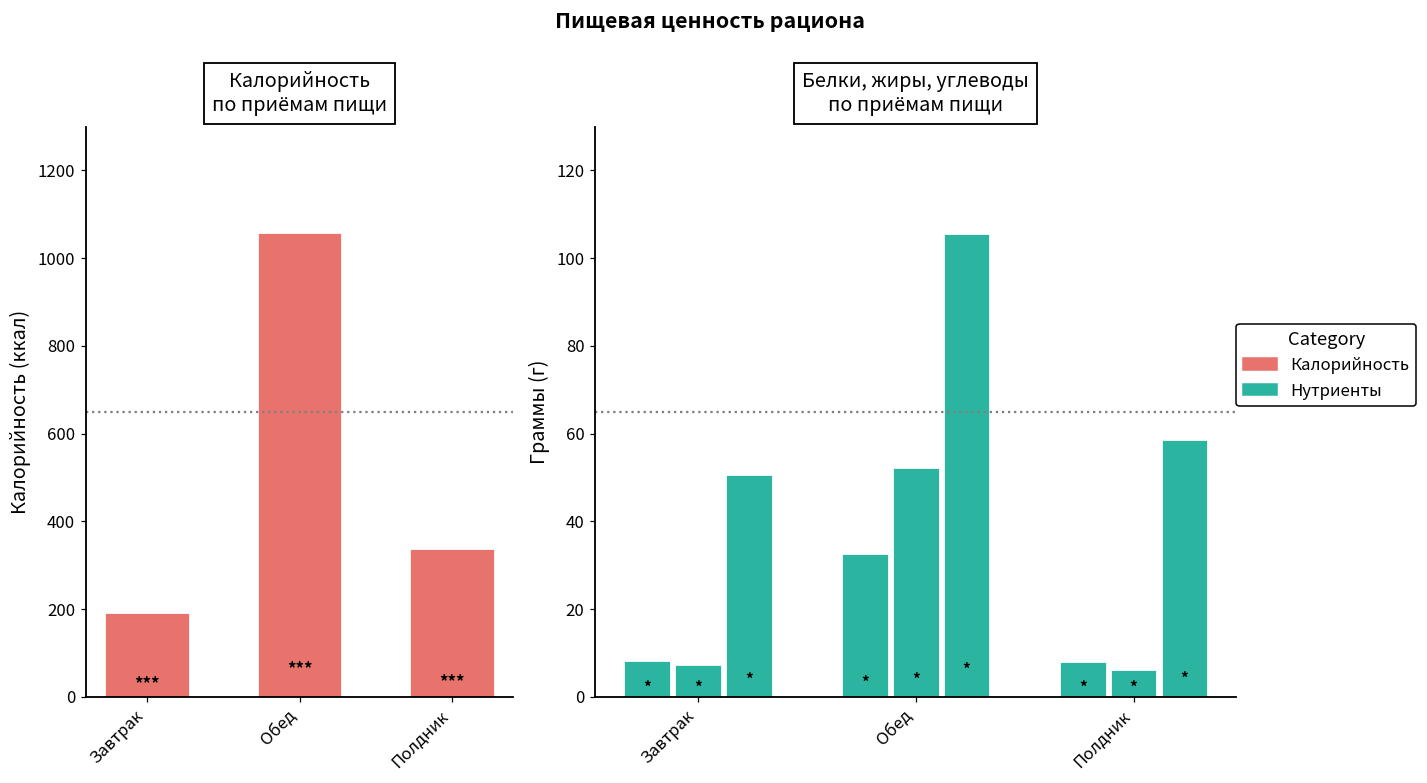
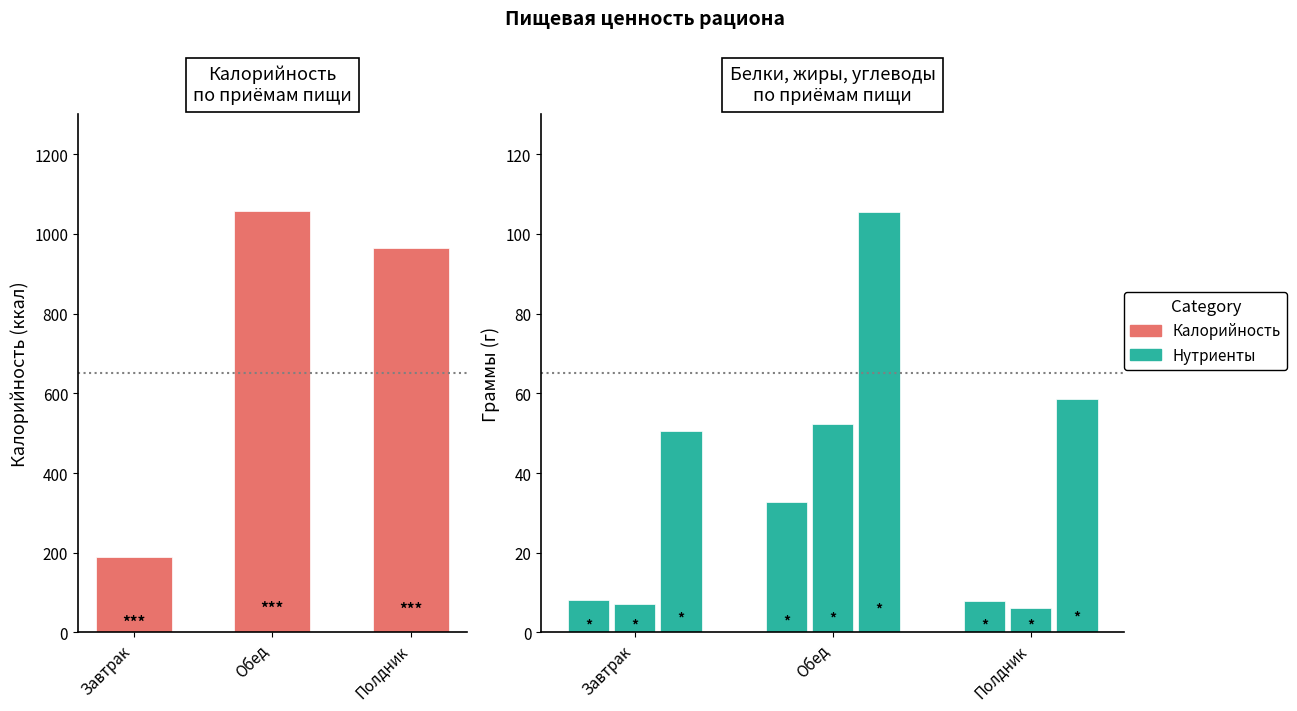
Калорийность по приёмам пищи, Полдник: 340 -> 960
